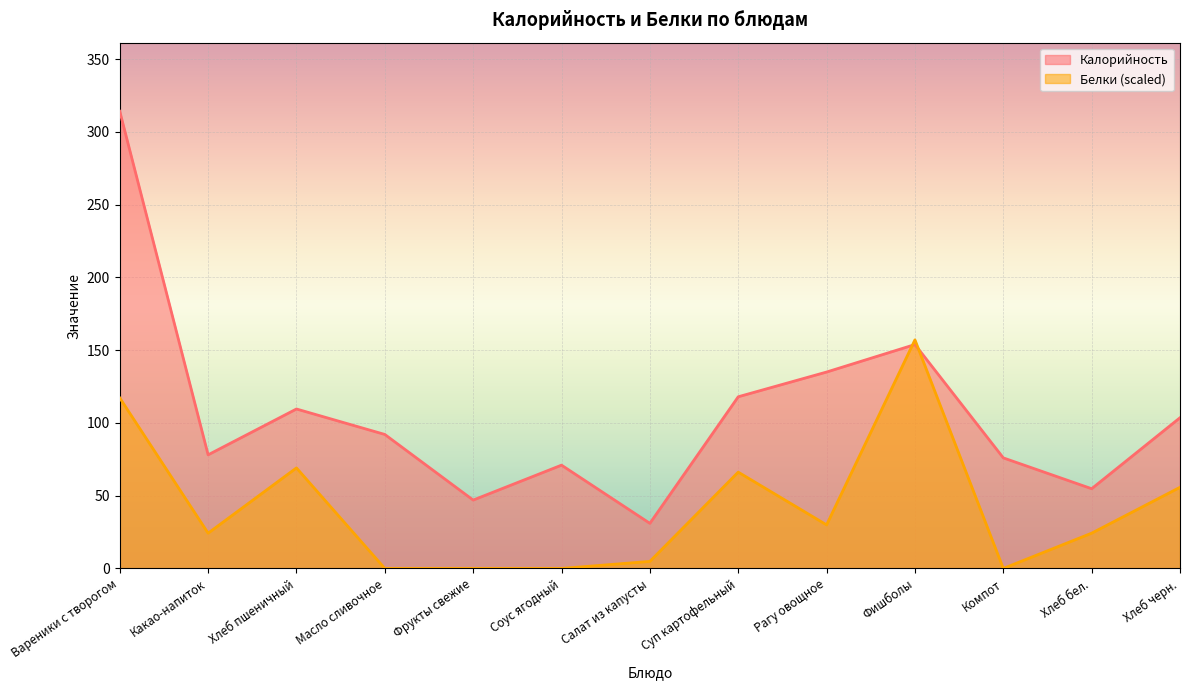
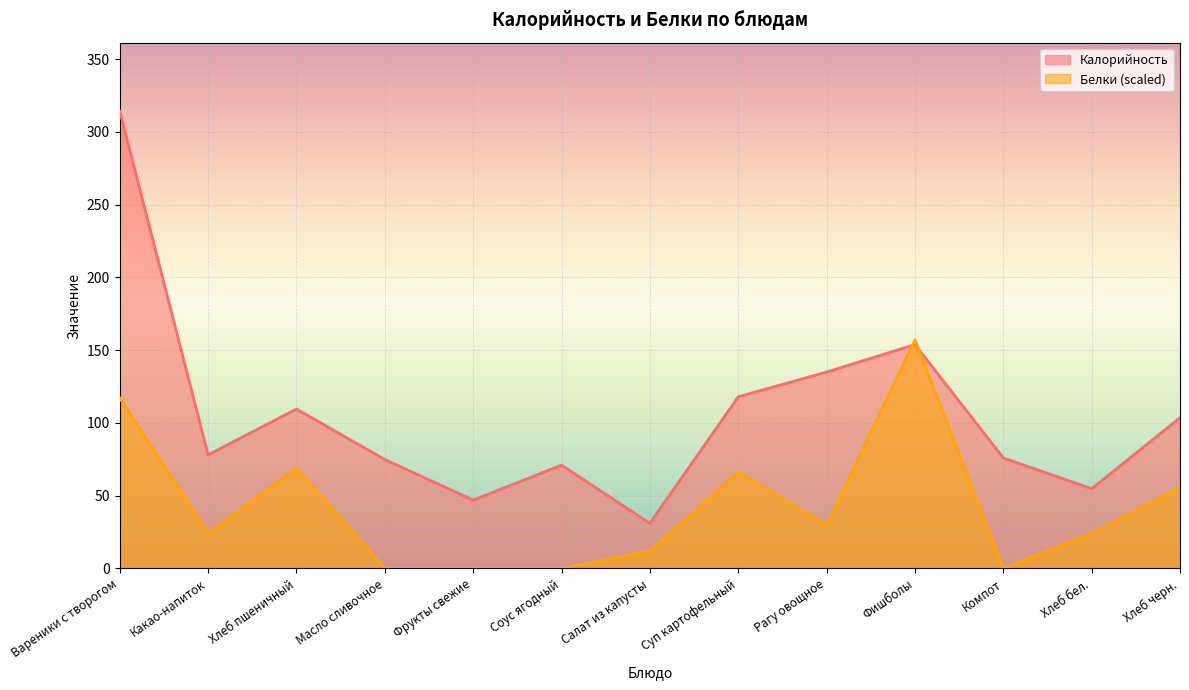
Калорийность, Масло сливочное: 92 -> 75
Белки (scaled), Салат из капусты: 5 -> 12
